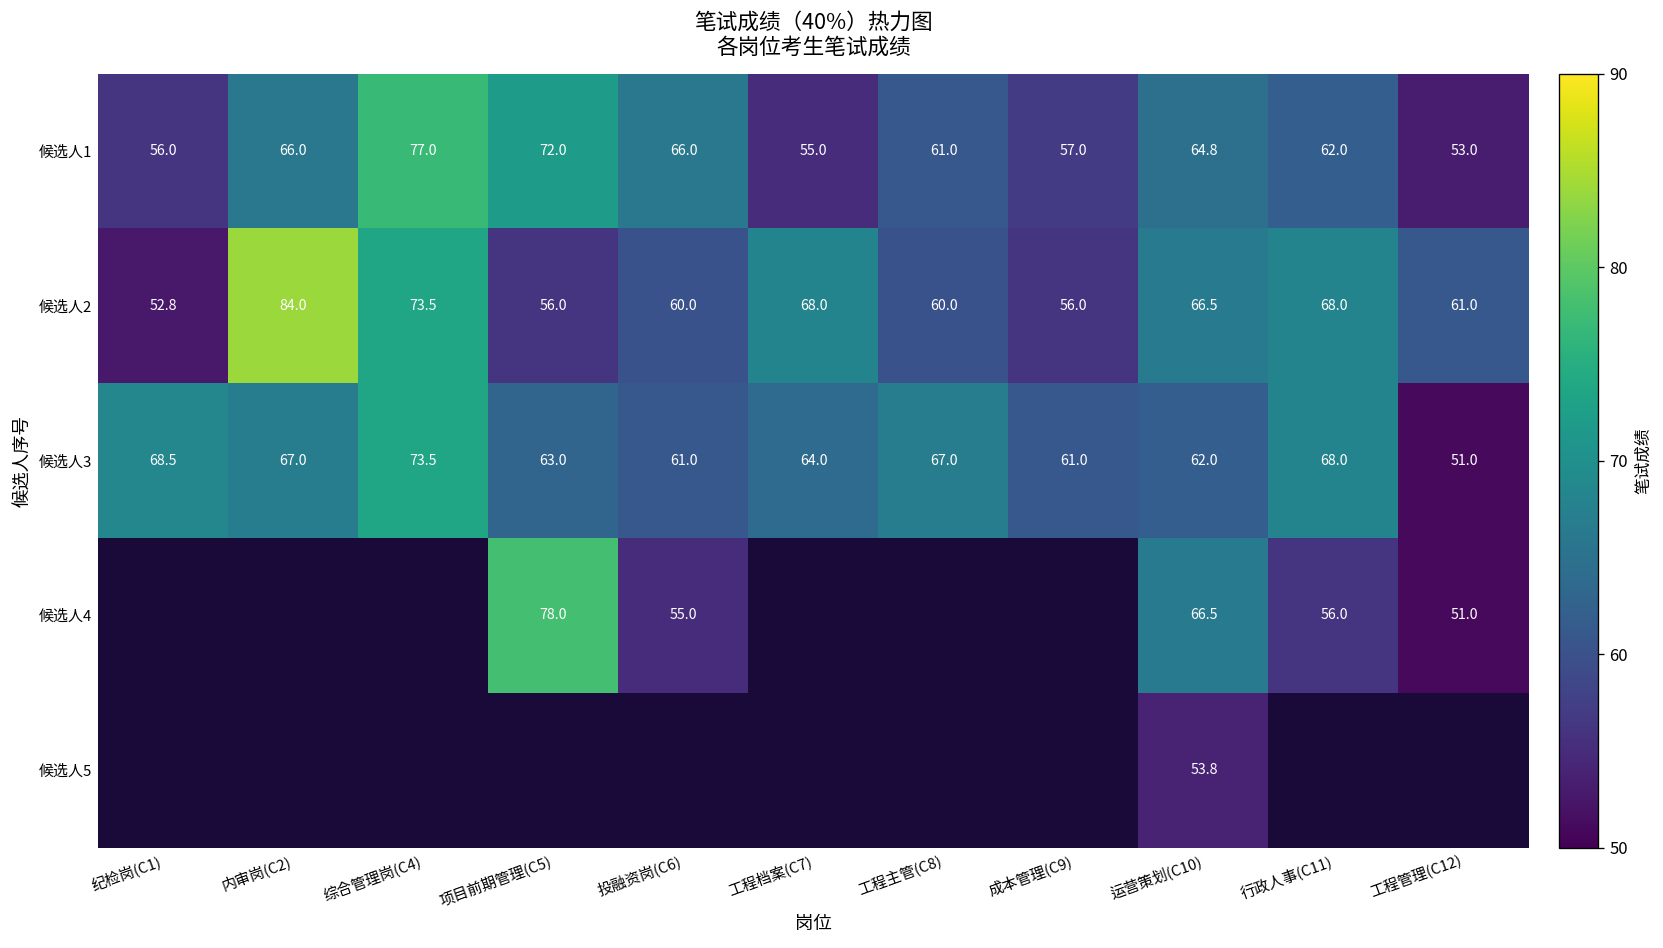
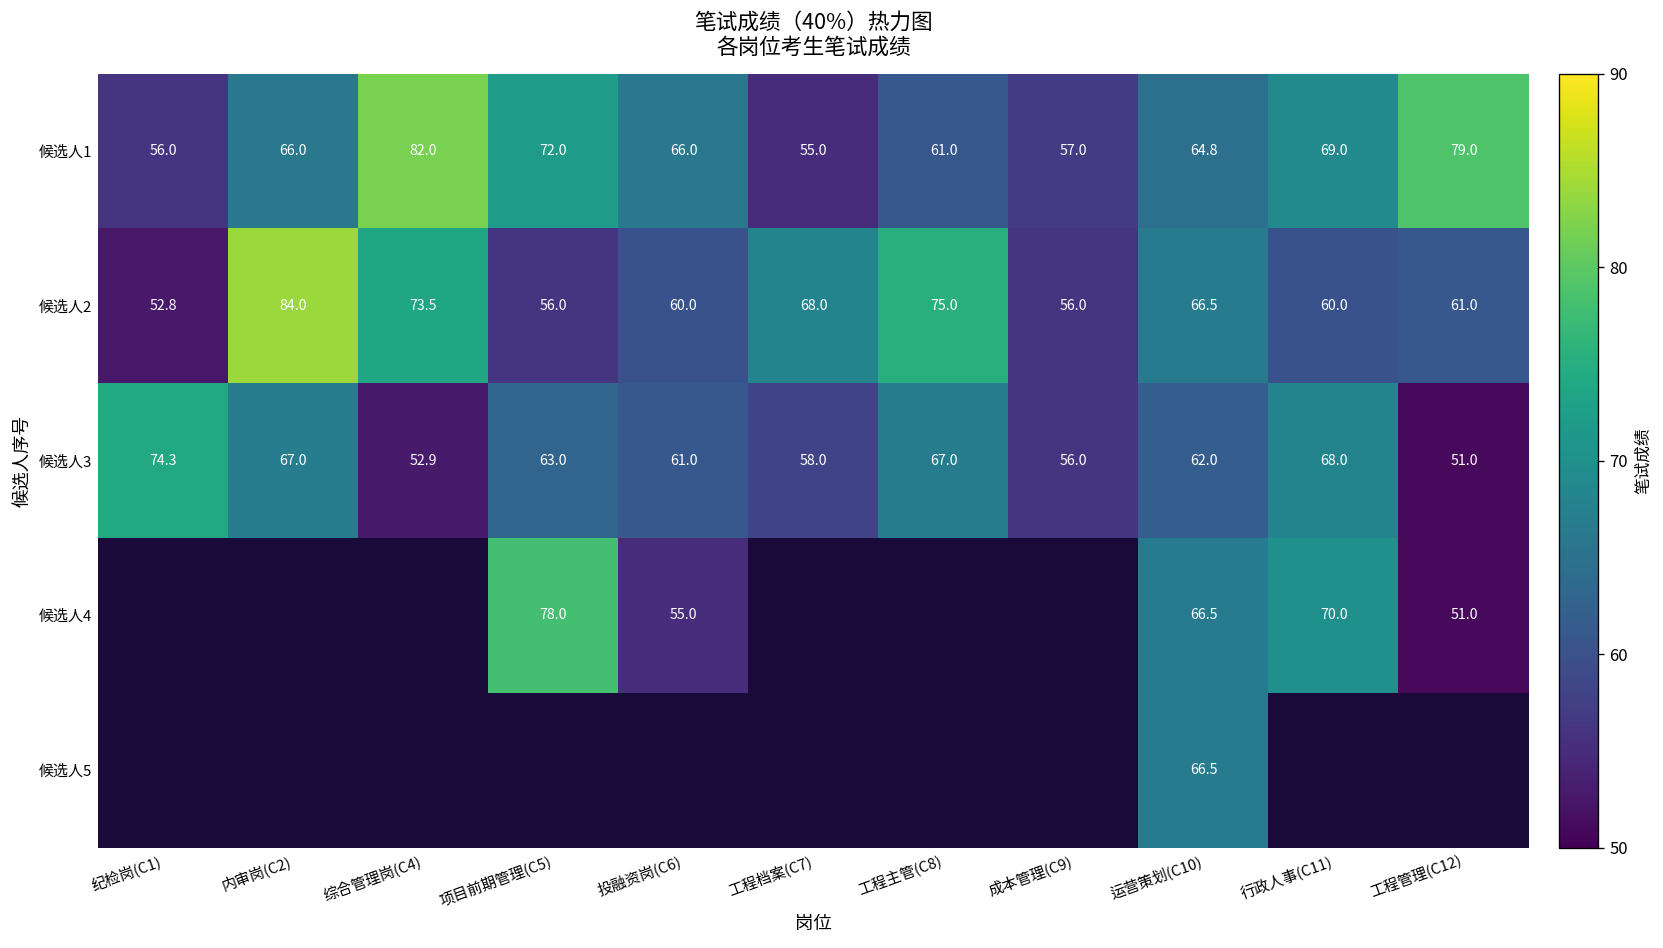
候选人1, 综合管理岗(C4): 77.0 -> 82.0
候选人1, 行政人事(C11): 62.0 -> 69.0
候选人1, 工程管理(C12): 53.0 -> 79.0
候选人2, 工程主管(C8): 60.0 -> 75.0
候选人2, 行政人事(C11): 68.0 -> 60.0
候选人3, 纪检岗(C1): 68.5 -> 74.3
候选人3, 综合管理岗(C4): 73.5 -> 52.9
候选人3, 工程档案(C7): 64.0 -> 58.0
候选人3, 成本管理(C9): 61.0 -> 56.0
候选人4, 行政人事(C11): 56.0 -> 70.0
候选人5, 运营策划(C10): 53.8 -> 66.5
